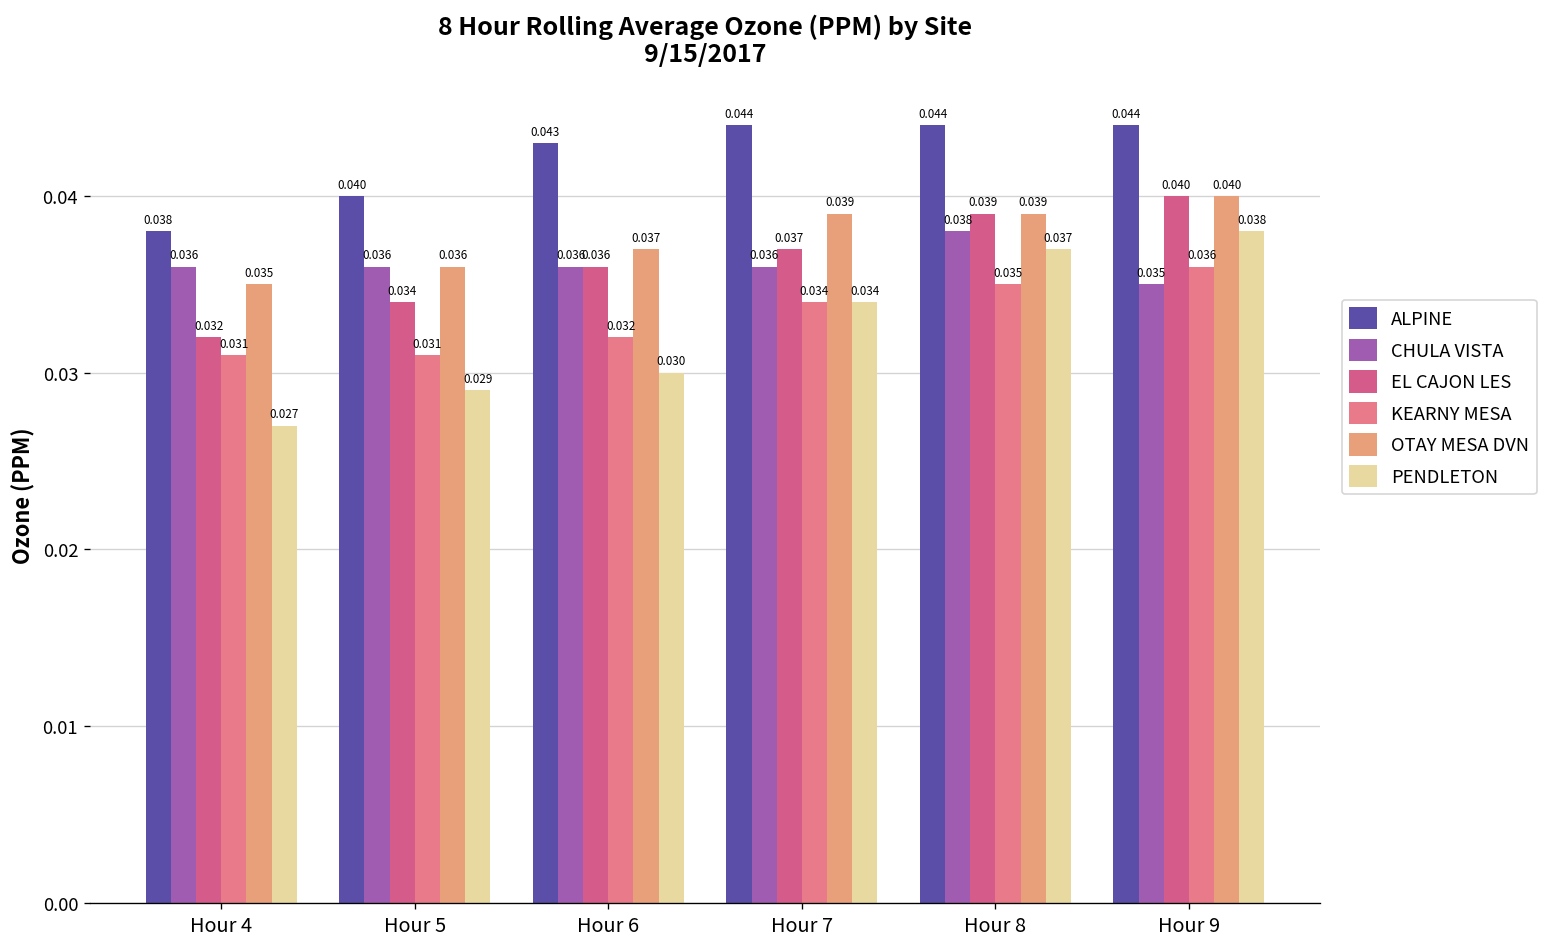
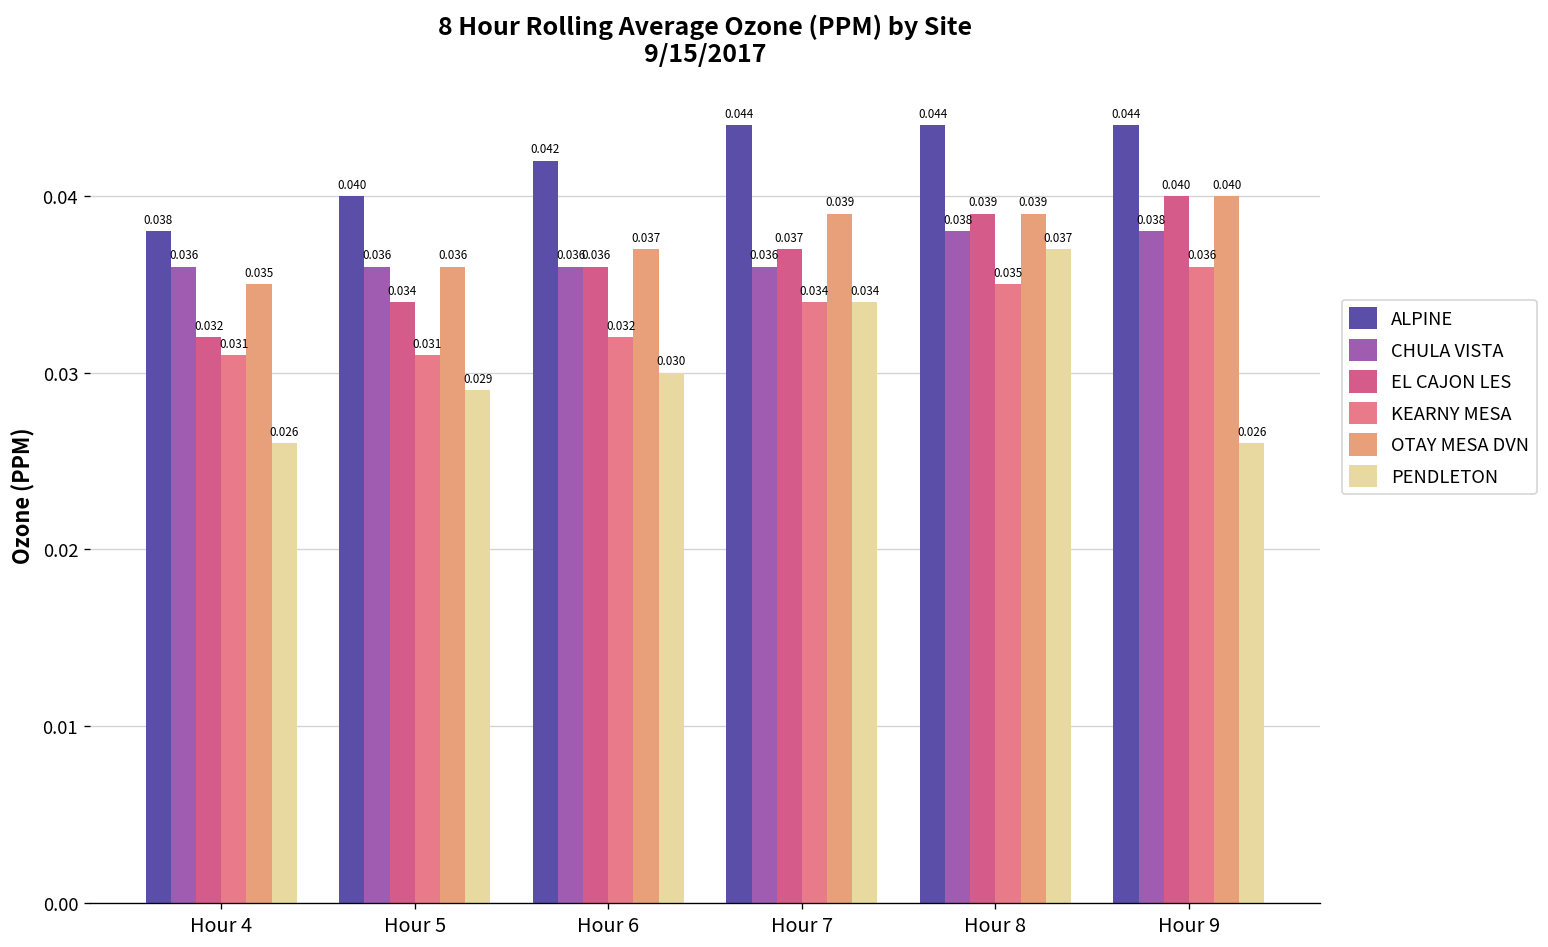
PENDLETON, Hour 4: 0.027 -> 0.026
ALPINE, Hour 6: 0.043 -> 0.042
CHULA VISTA, Hour 9: 0.035 -> 0.038
PENDLETON, Hour 9: 0.038 -> 0.026
